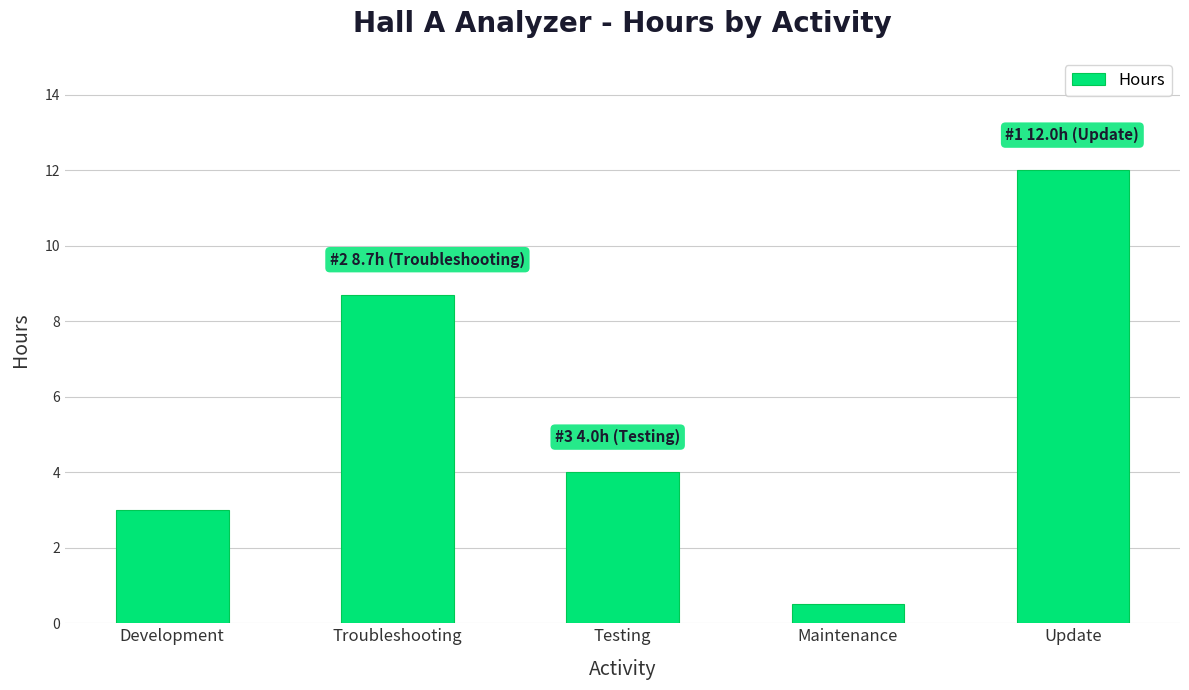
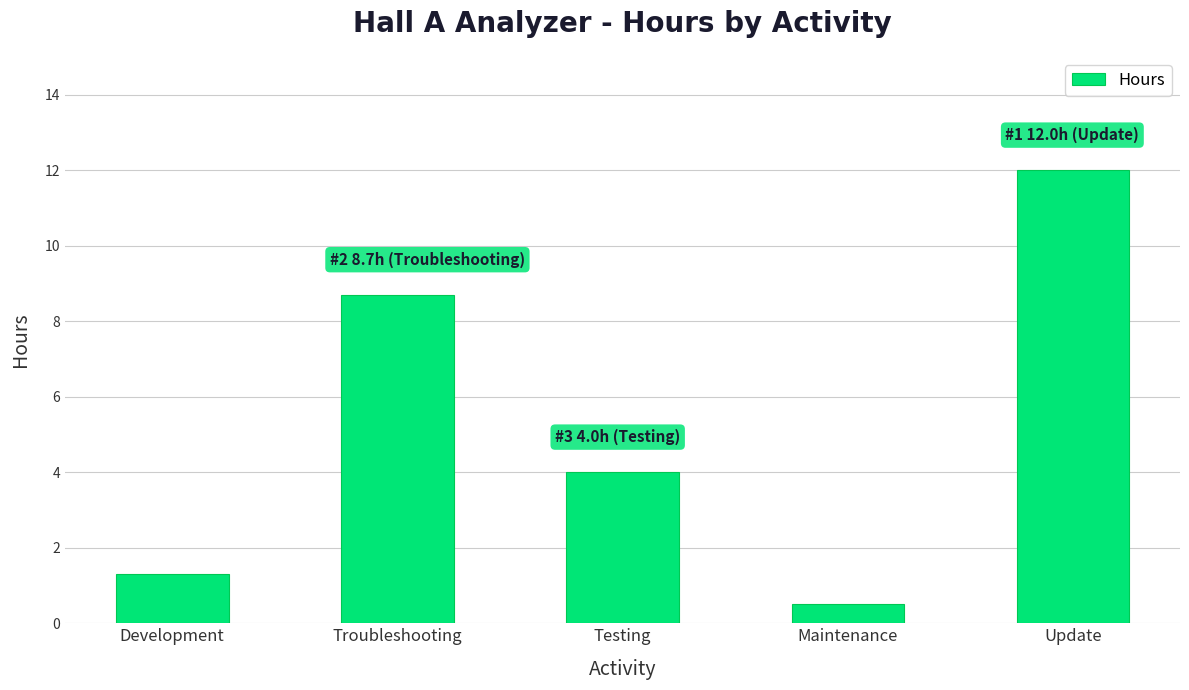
Development: 3.0 -> 1.3
